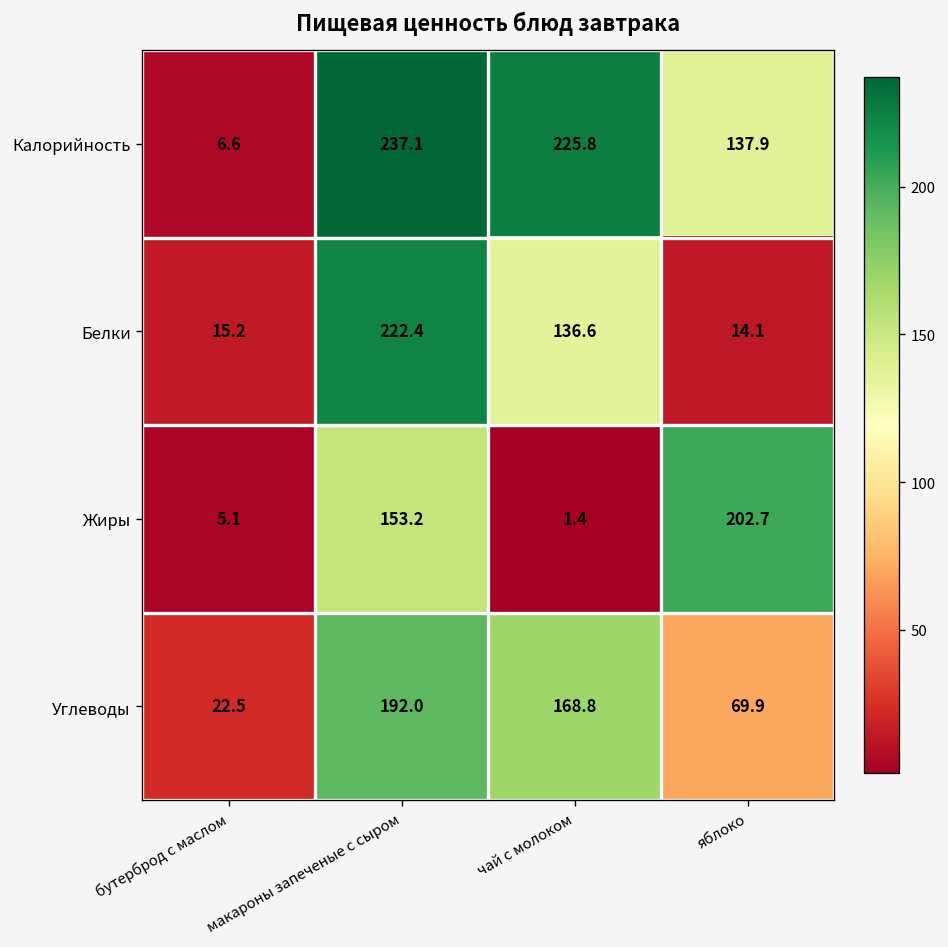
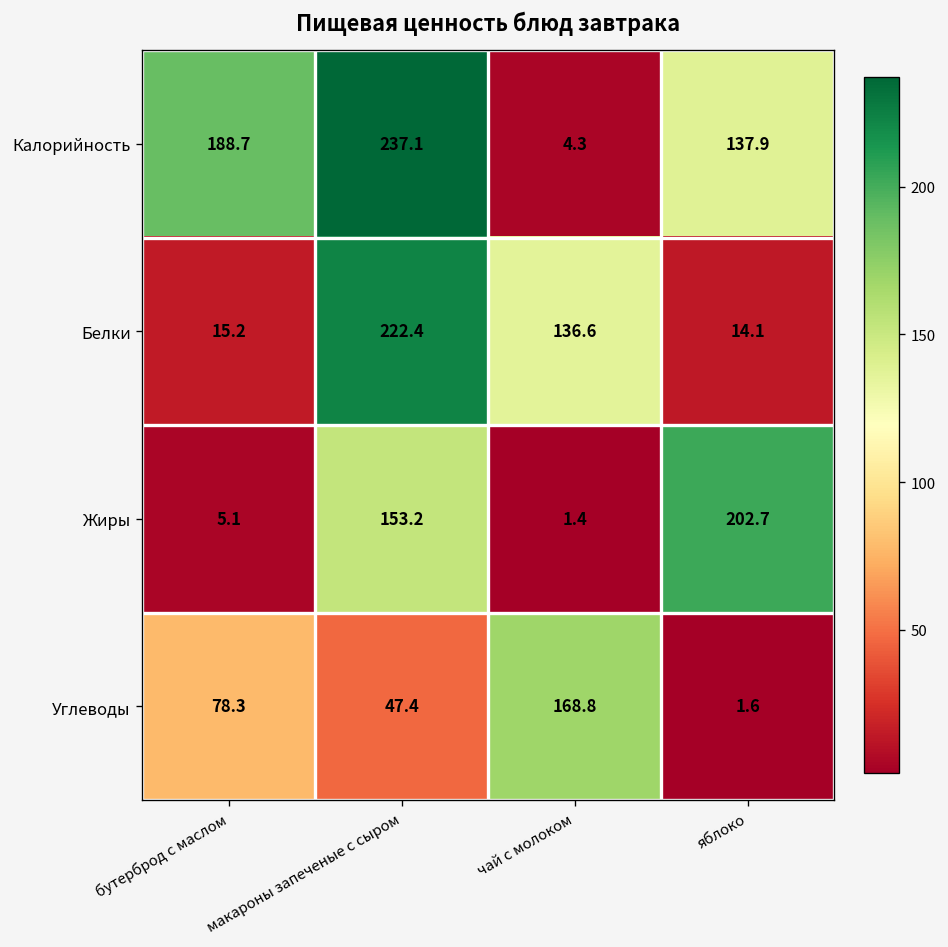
Калорийность, бутерброд с маслом: 6.6 -> 188.7
Калорийность, чай с молоком: 225.8 -> 4.3
Углеводы, бутерброд с маслом: 22.5 -> 78.3
Углеводы, макароны запеченые с сыром: 192.0 -> 47.4
Углеводы, яблоко: 69.9 -> 1.6
